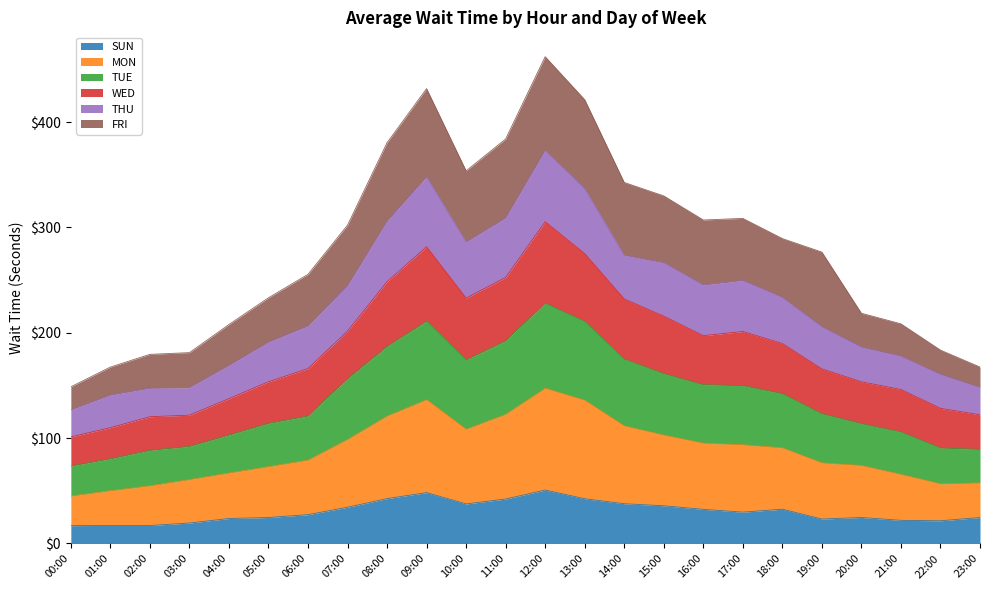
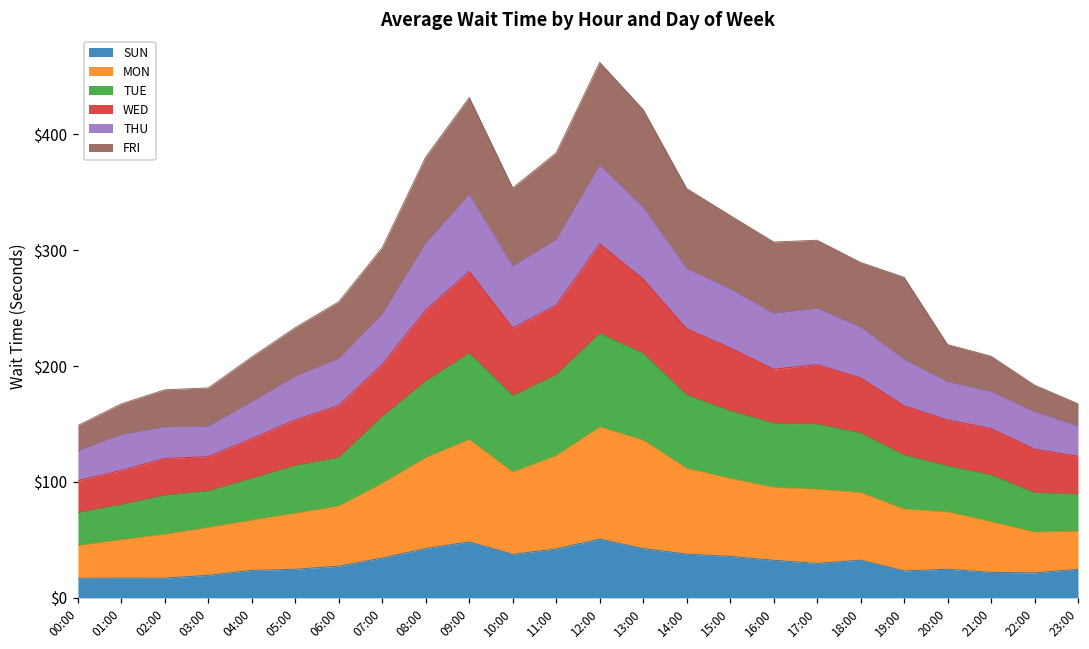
THU, 14:00: $42 -> $52
